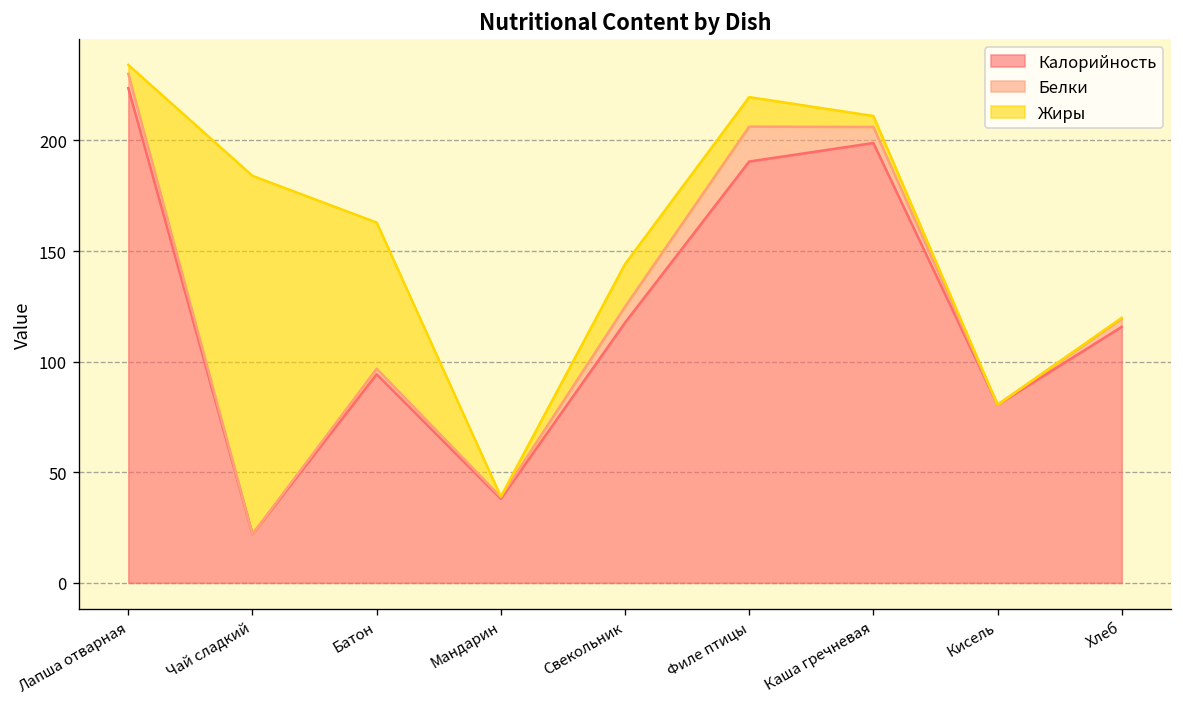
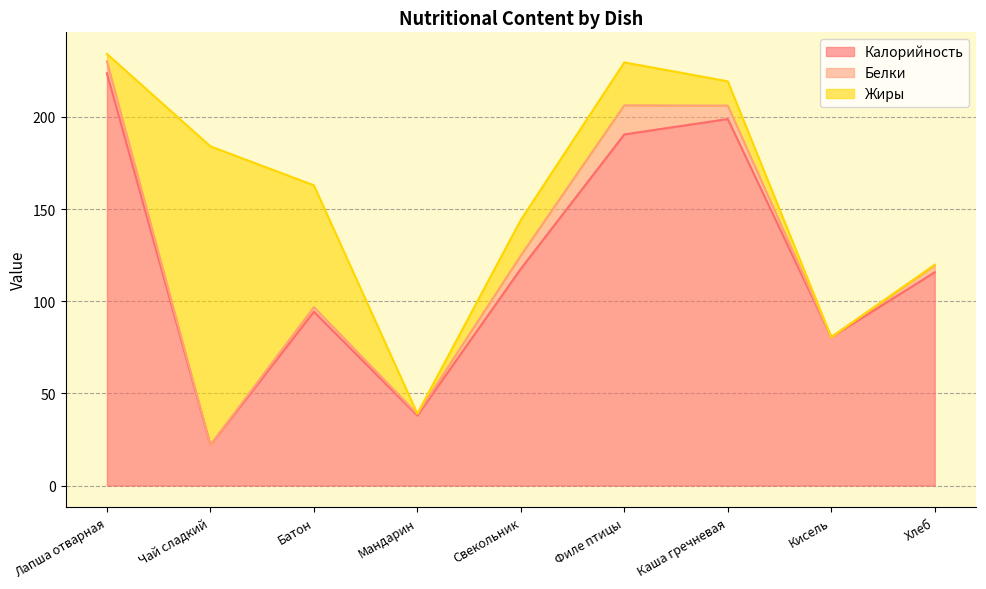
Жиры, Филе птицы: 13 -> 23
Жиры, Каша гречневая: 5 -> 13
